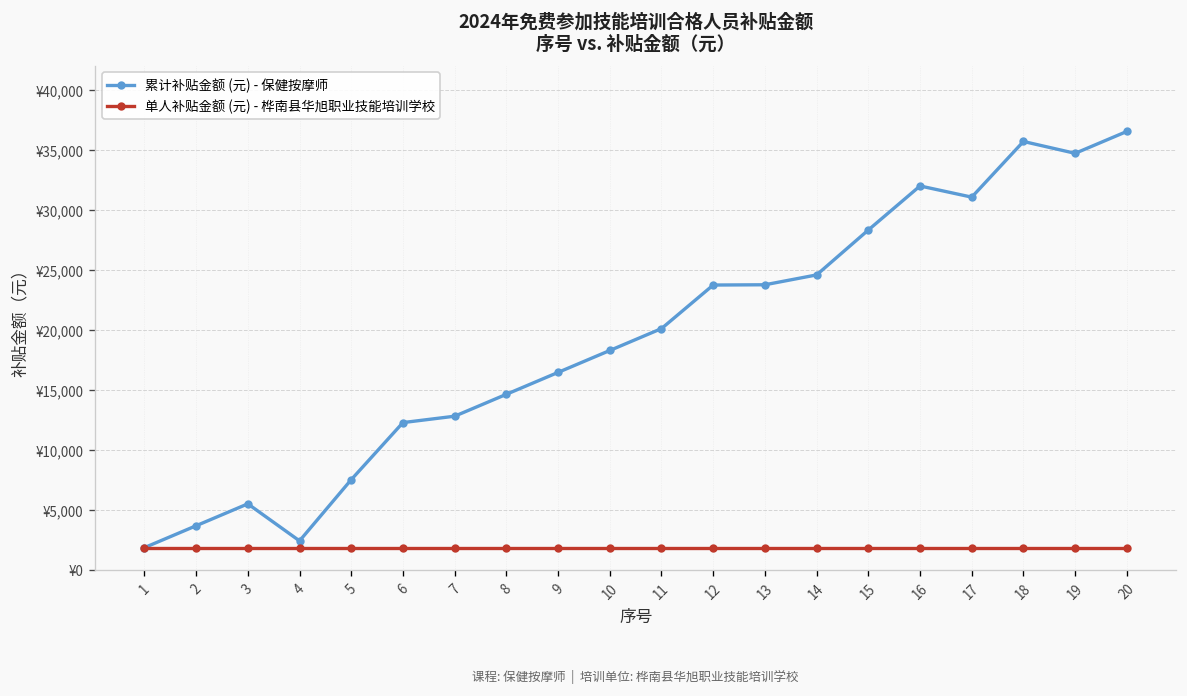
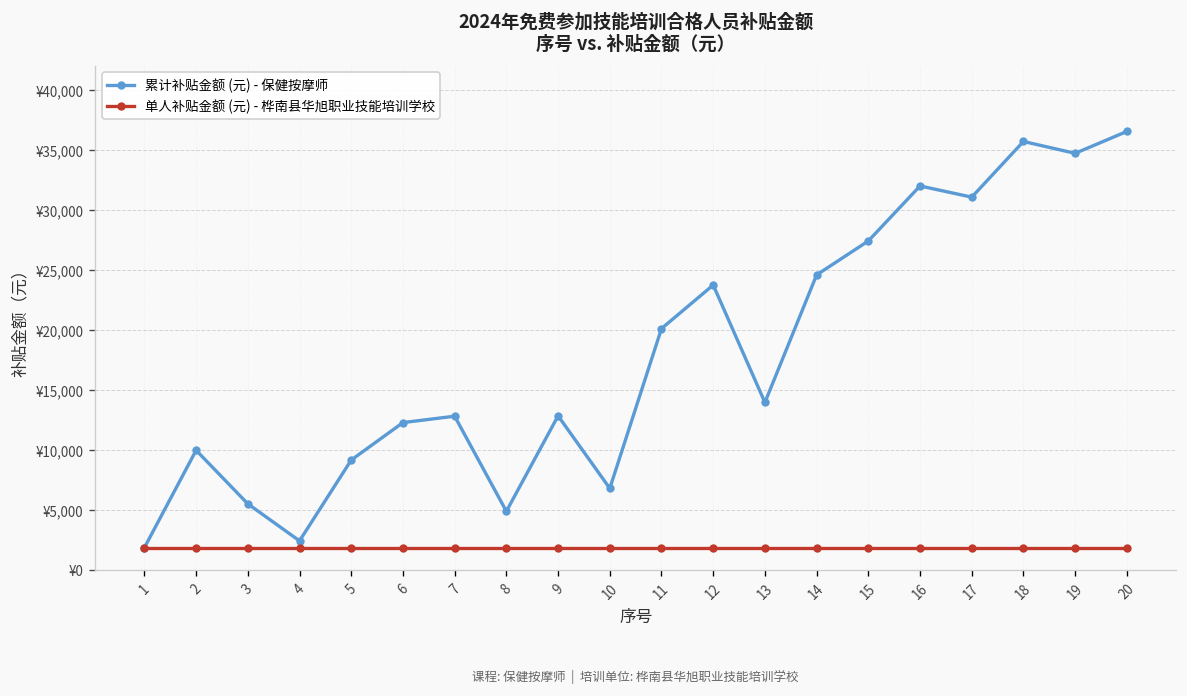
累计补贴金额 (元) - 保健按摩师, 2: ¥4,000 -> ¥10,000
累计补贴金额 (元) - 保健按摩师, 5: ¥7,000 -> ¥9,000
累计补贴金额 (元) - 保健按摩师, 8: ¥15,000 -> ¥5,000
累计补贴金额 (元) - 保健按摩师, 9: ¥16,000 -> ¥13,000
累计补贴金额 (元) - 保健按摩师, 10: ¥18,000 -> ¥7,000
累计补贴金额 (元) - 保健按摩师, 13: ¥24,000 -> ¥14,000
累计补贴金额 (元) - 保健按摩师, 15: ¥28,000 -> ¥27,000
